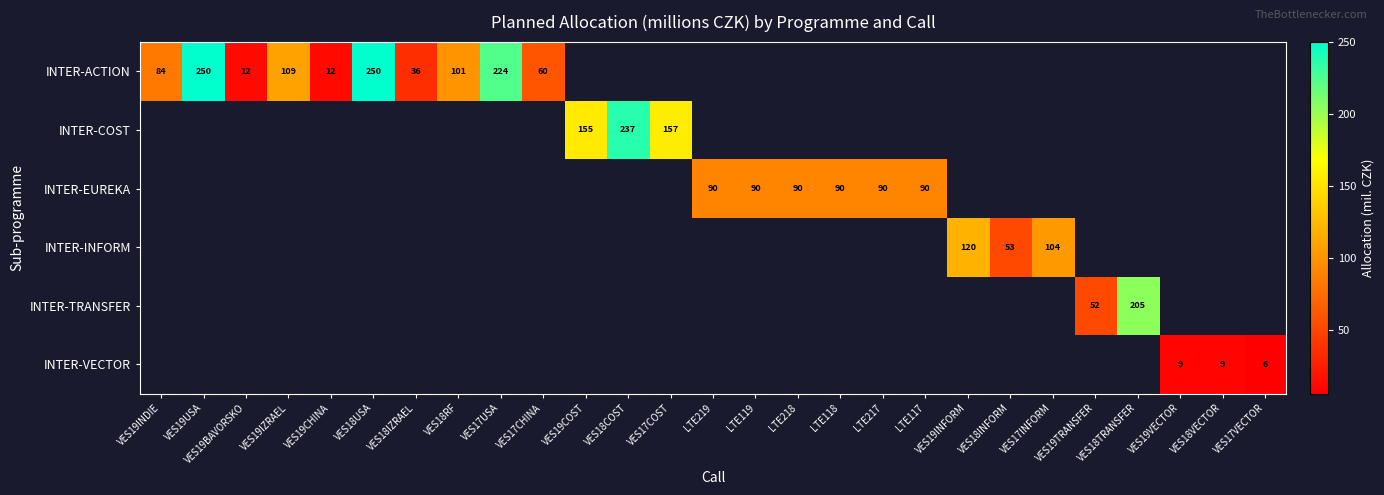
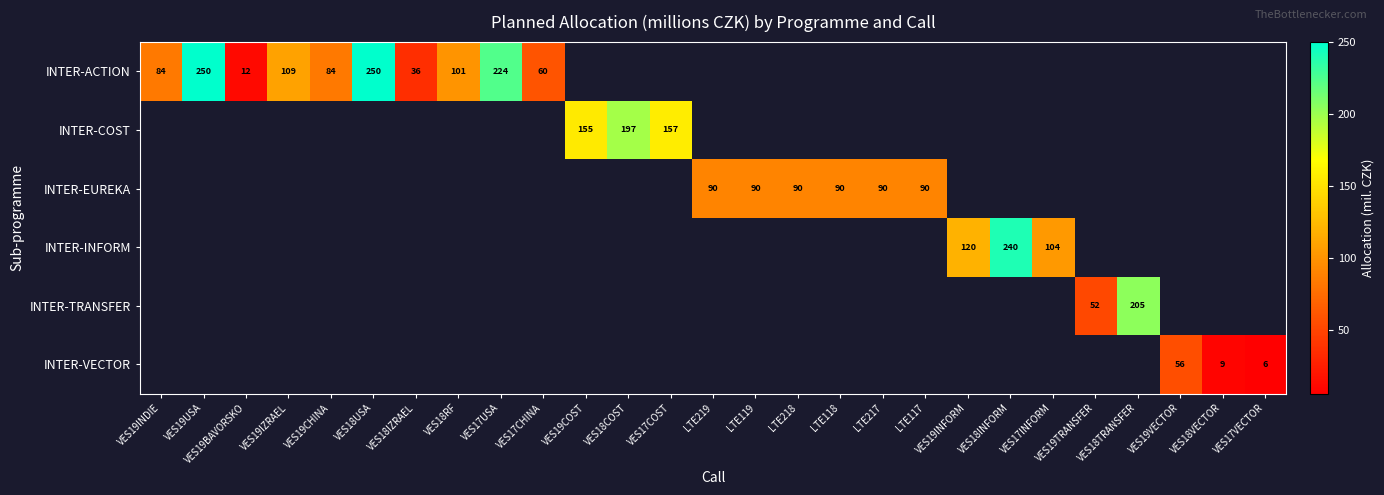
INTER-ACTION, VES19CHINA: 12 -> 84
INTER-COST, VES18COST: 237 -> 197
INTER-INFORM, VES18INFORM: 53 -> 240
INTER-VECTOR, VES19VECTOR: 9 -> 56
